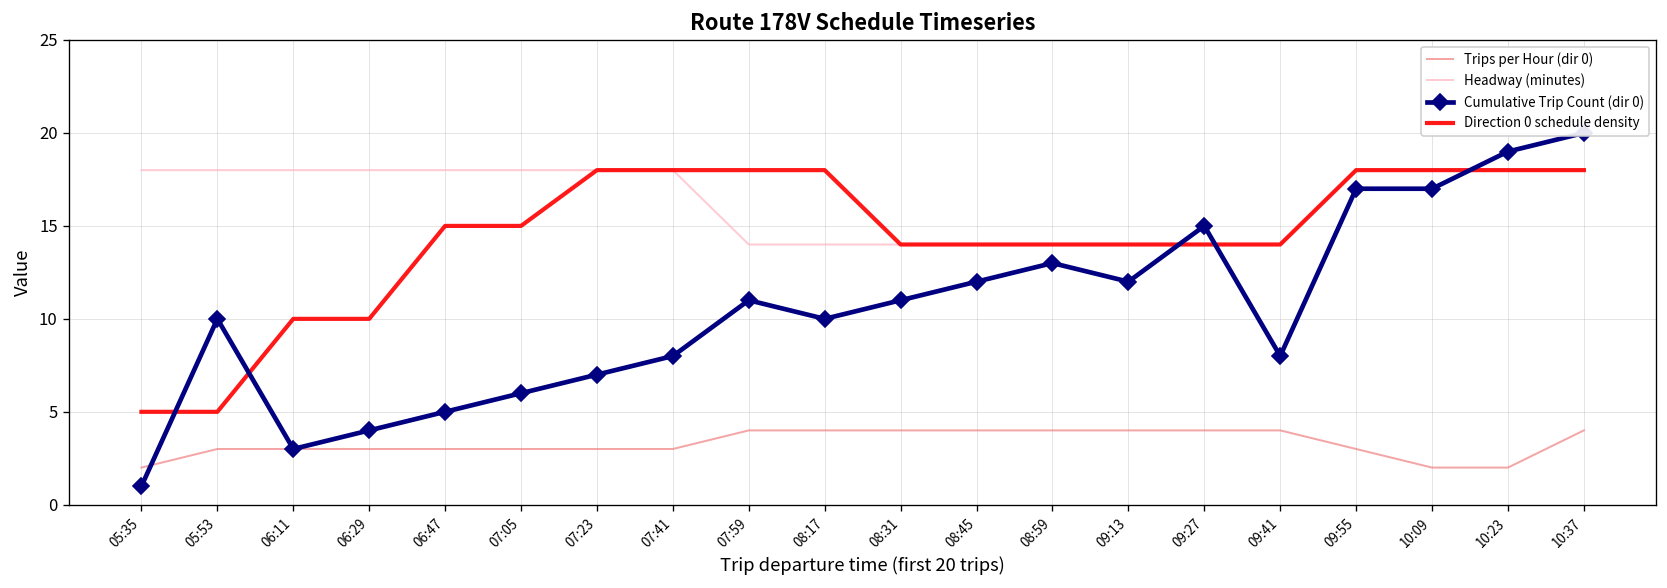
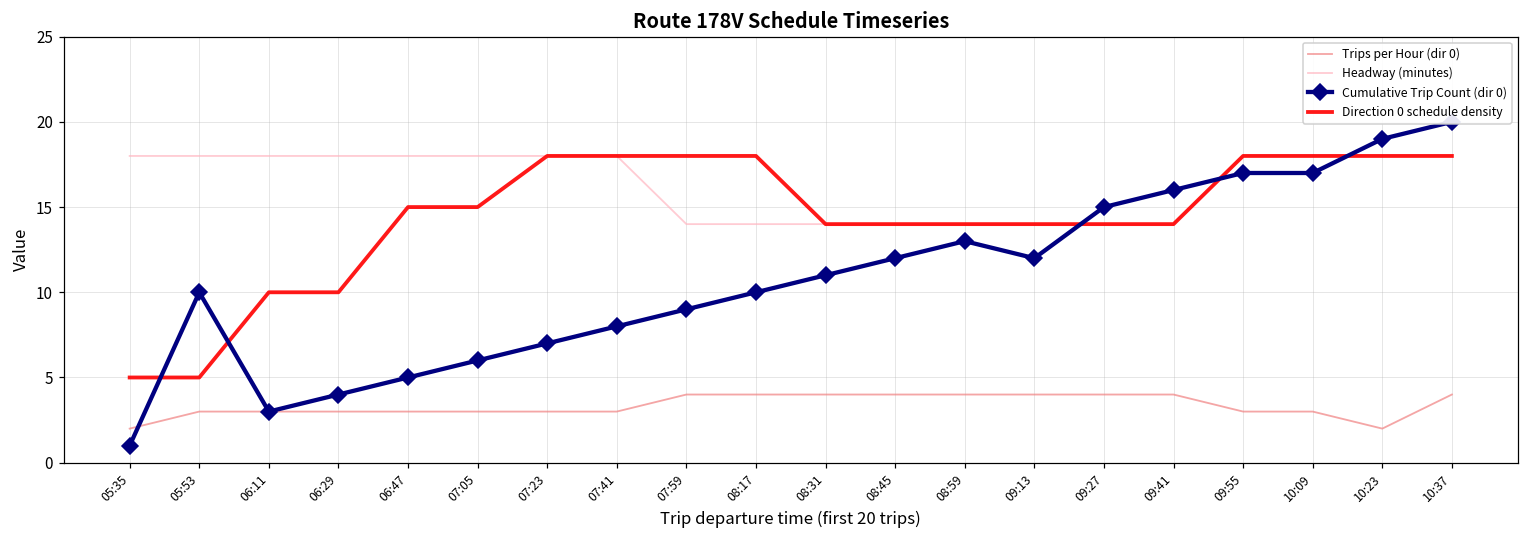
Cumulative Trip Count (dir 0), 07:59: 11 -> 9
Cumulative Trip Count (dir 0), 09:41: 8 -> 16
Trips per Hour (dir 0), 10:09: 2 -> 3
